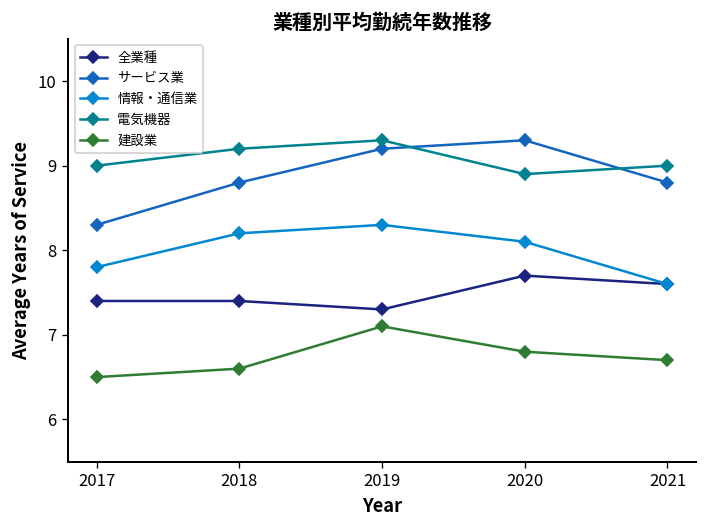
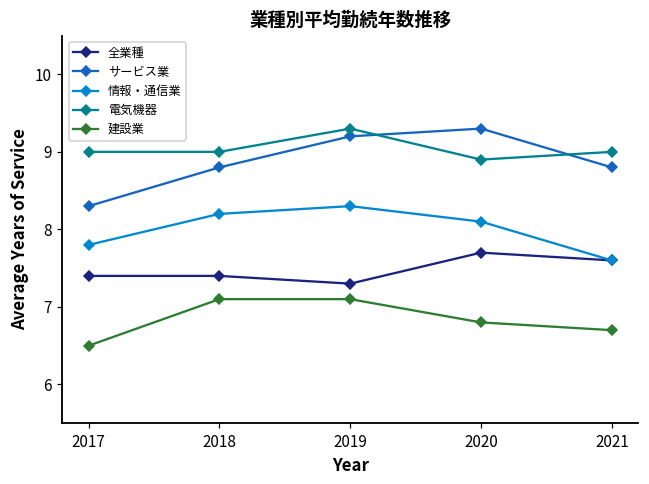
電気機器, 2018: 9.2 -> 9.0
建設業, 2018: 6.6 -> 7.1
